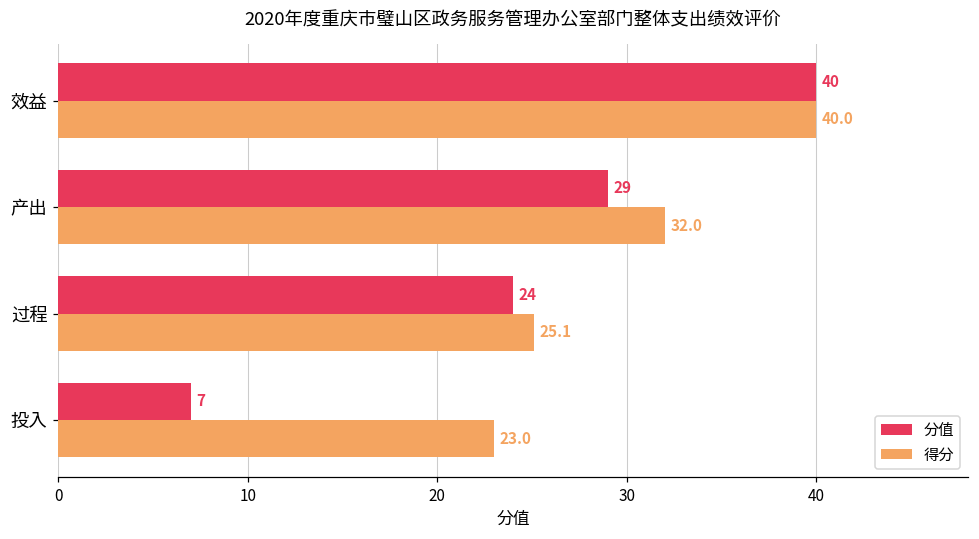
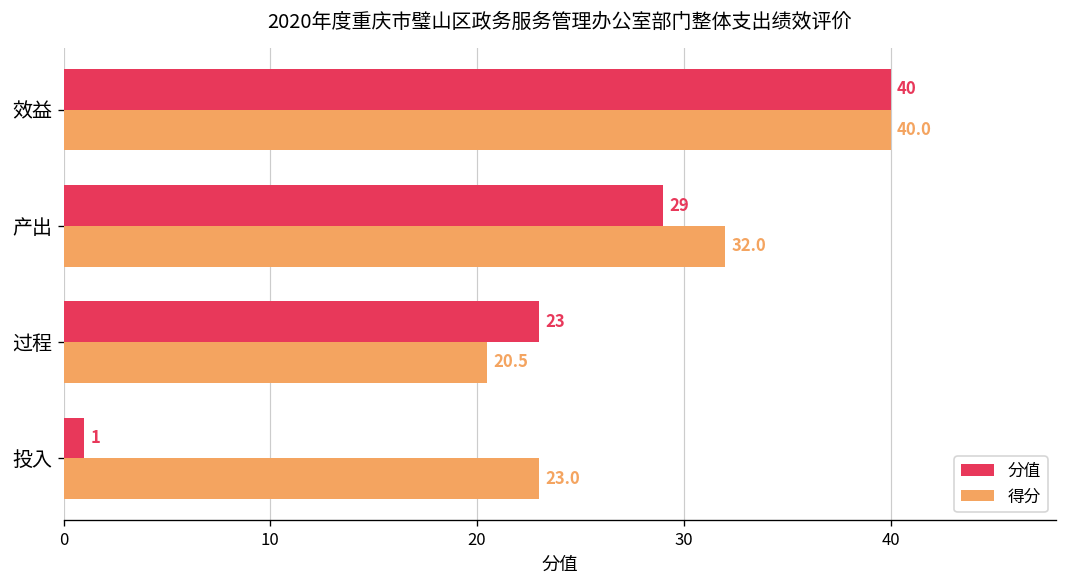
分值, 过程: 24 -> 23
得分, 过程: 25.1 -> 20.5
分值, 投入: 7 -> 1
